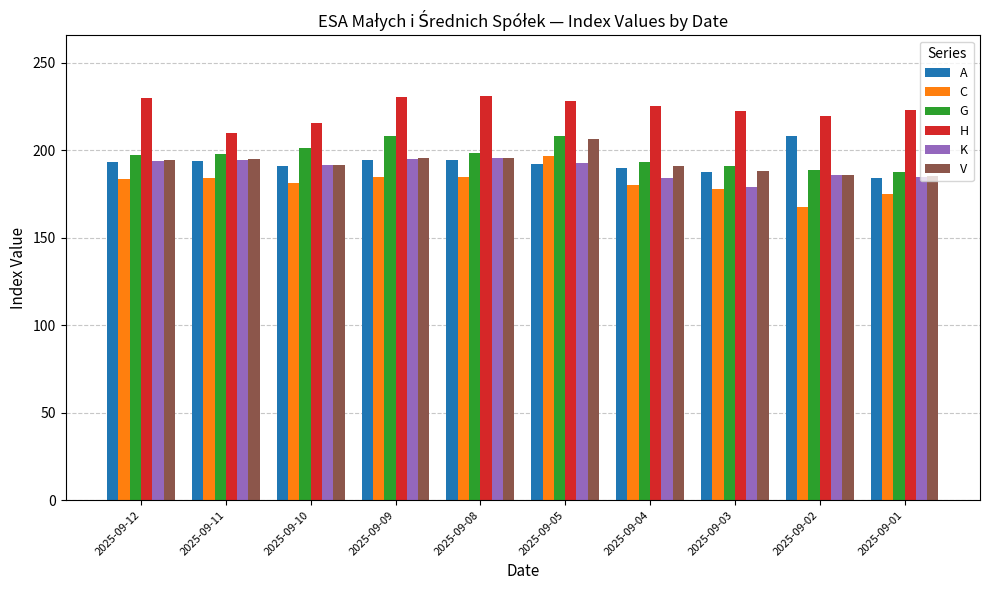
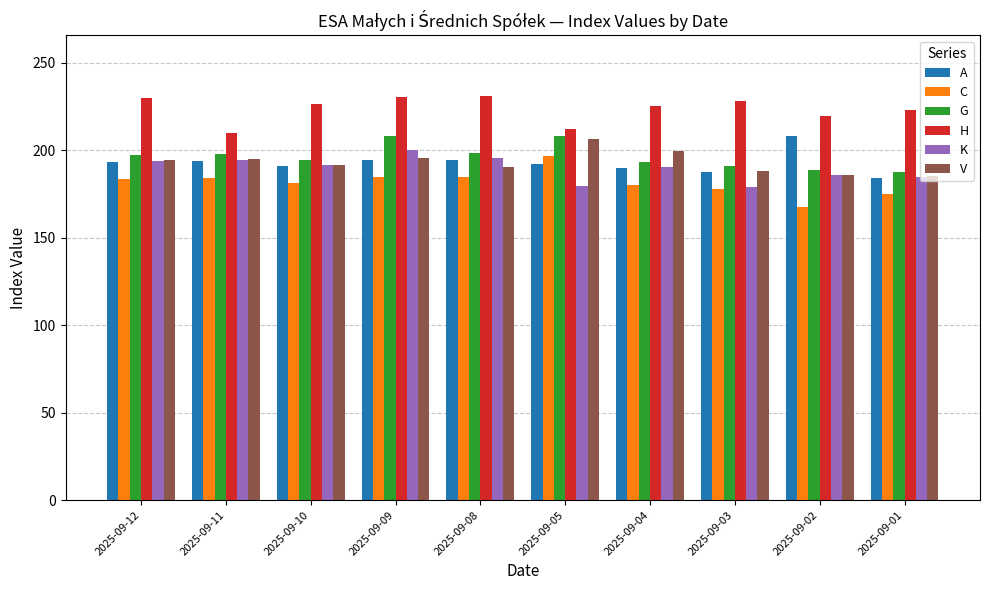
G, 2025-09-10: 201 -> 194
H, 2025-09-10: 215 -> 226
K, 2025-09-09: 195 -> 200
V, 2025-09-08: 196 -> 190
H, 2025-09-05: 228 -> 212
K, 2025-09-05: 193 -> 179
K, 2025-09-04: 184 -> 190
V, 2025-09-04: 191 -> 199
H, 2025-09-03: 222 -> 228
